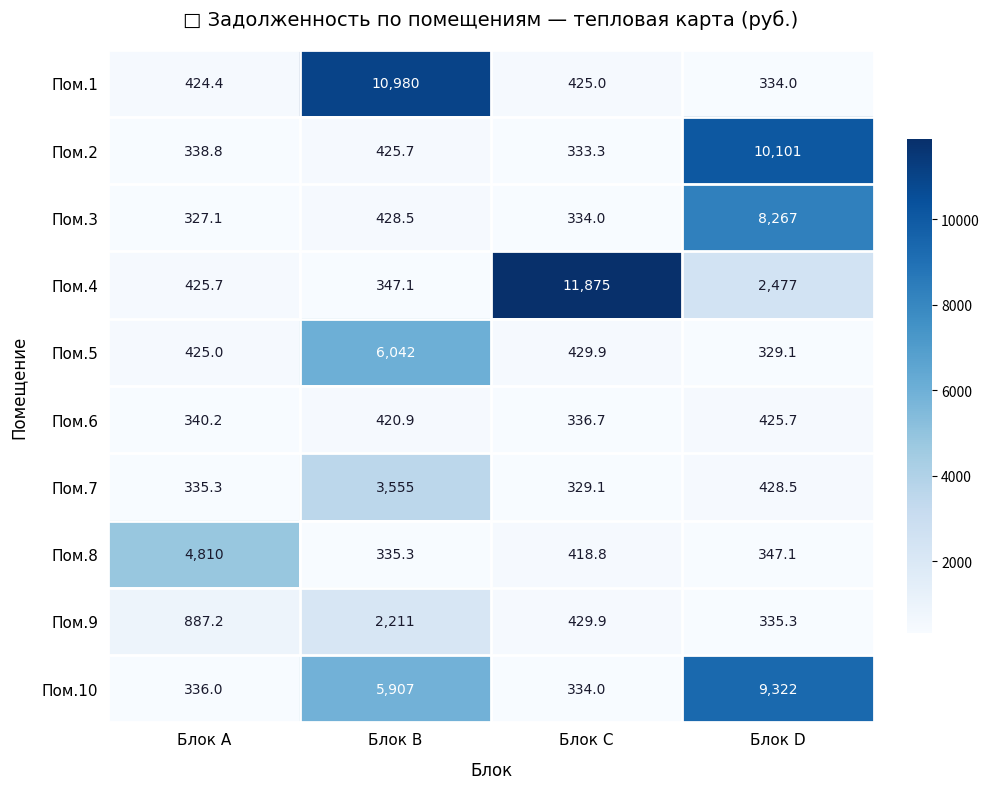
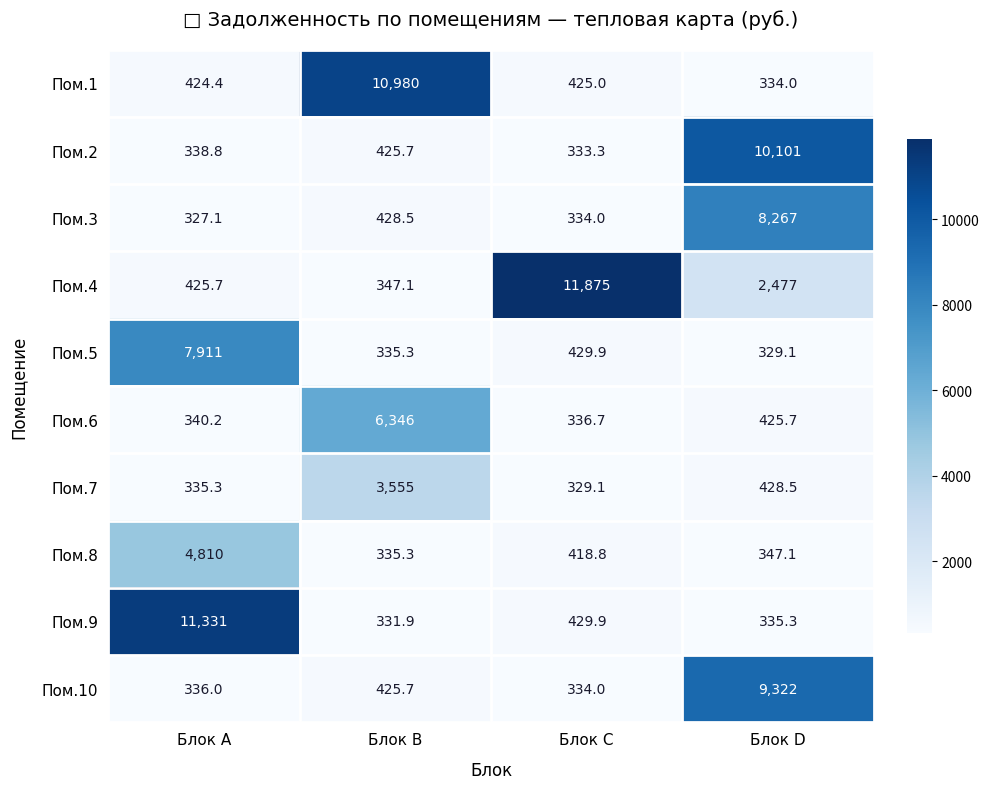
Пом.5, Блок A: 425.0 -> 7,911
Пом.5, Блок B: 6,042 -> 335.3
Пом.6, Блок B: 420.9 -> 6,346
Пом.9, Блок A: 887.2 -> 11,331
Пом.9, Блок B: 2,211 -> 331.9
Пом.10, Блок B: 5,907 -> 425.7
